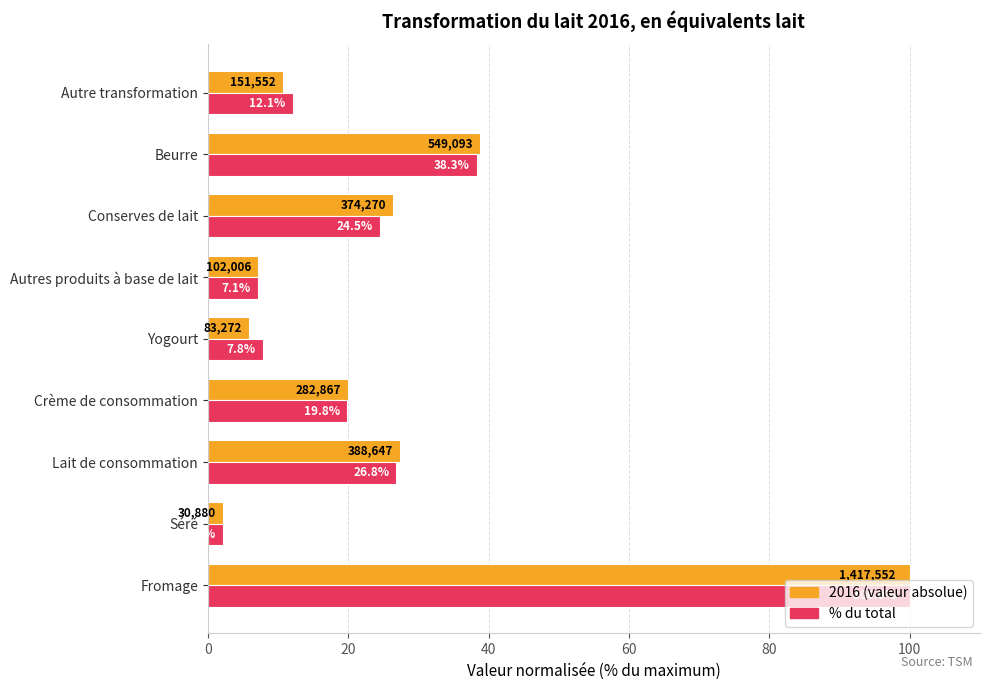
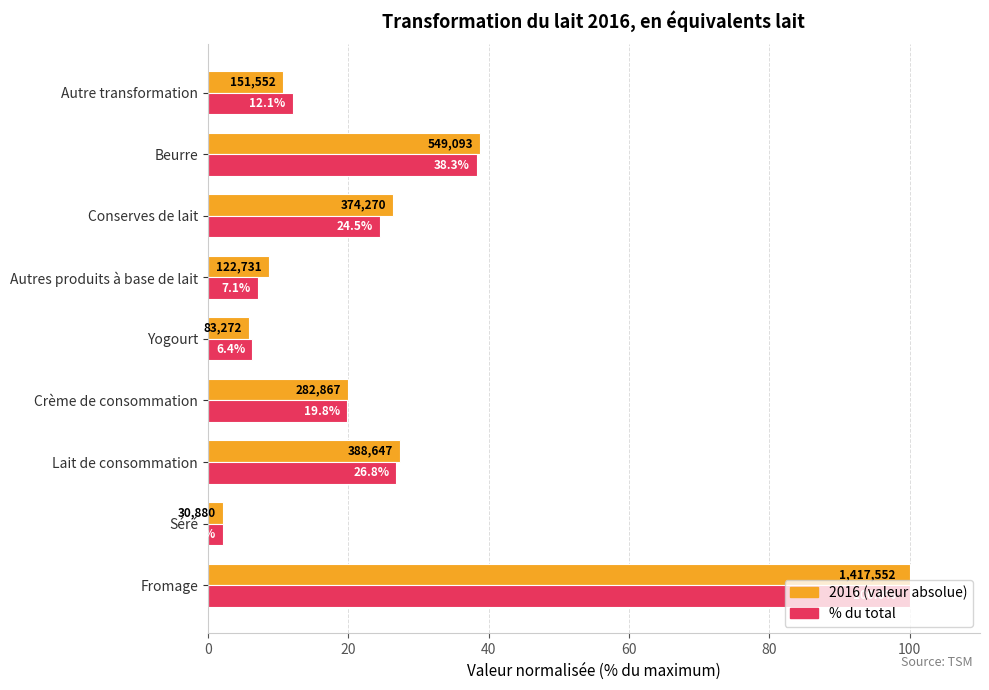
2016 (valeur absolue), Autres produits à base de lait: 102,006 -> 122,731
% du total, Yogourt: 7.8% -> 6.4%
